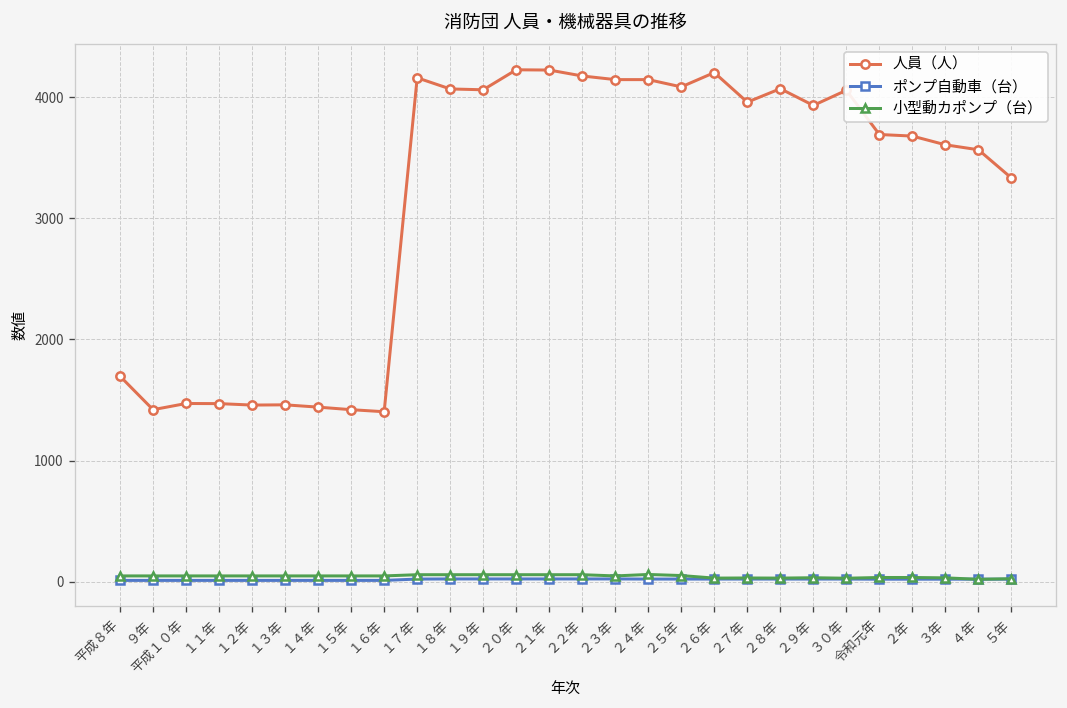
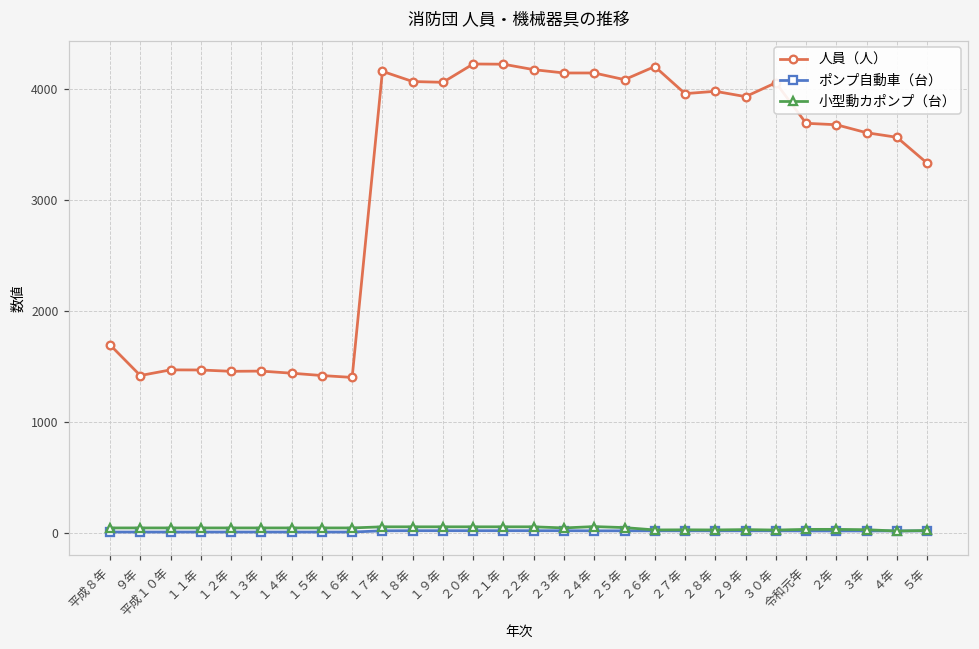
人員（人）, ２８年: 4070 -> 3980
